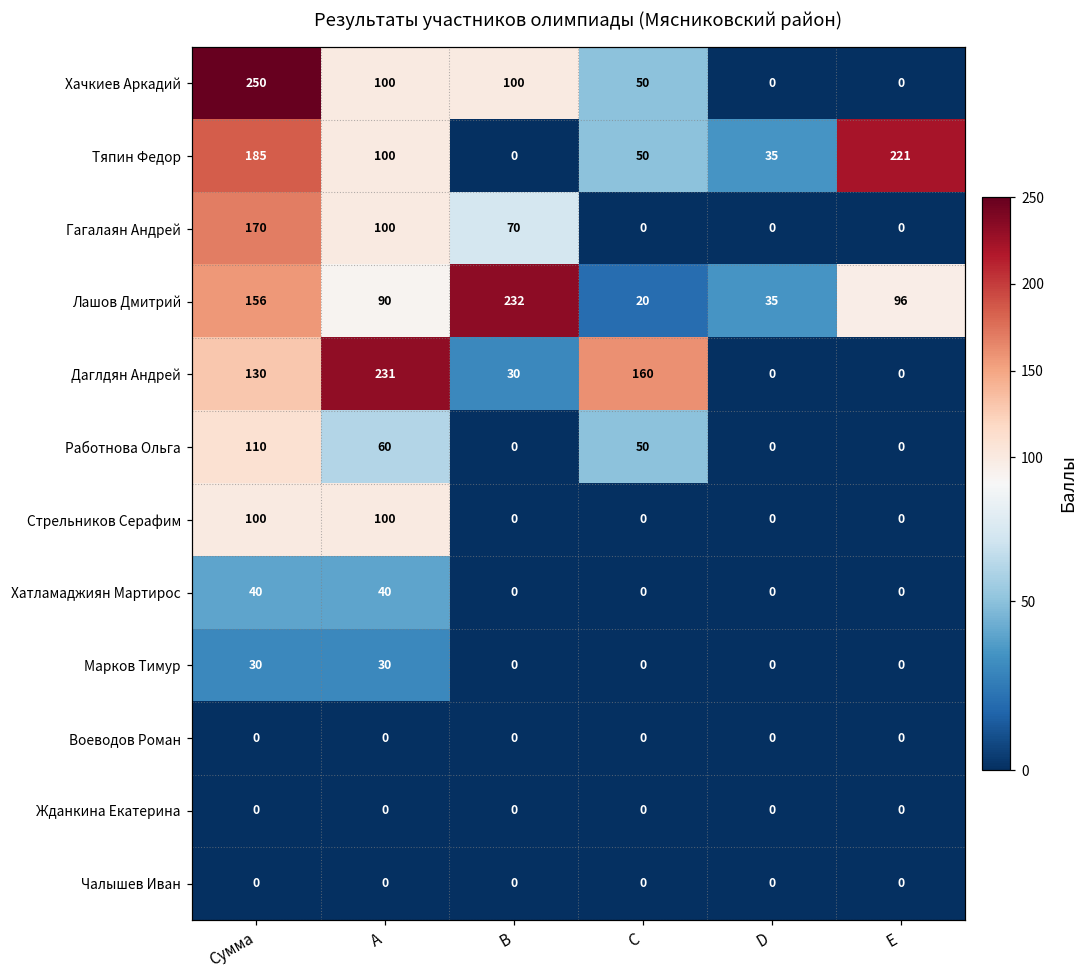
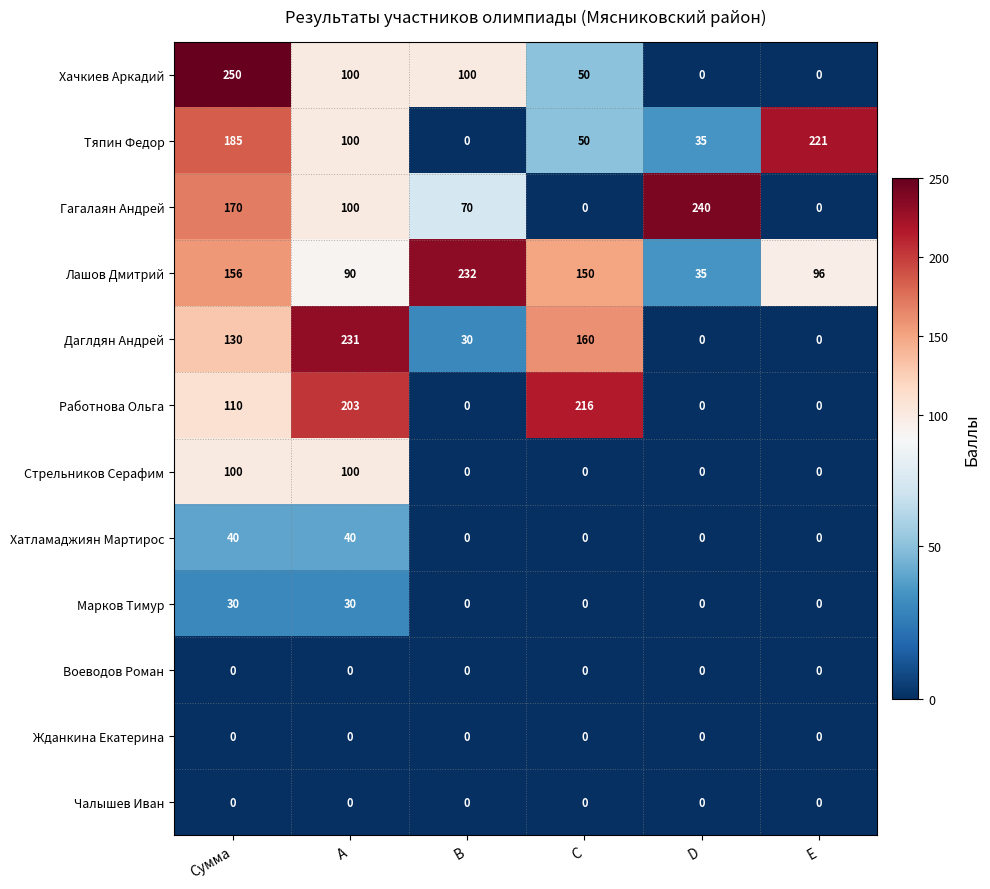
Гагалаян Андрей, D: 0 -> 240
Лашов Дмитрий, C: 20 -> 150
Работнова Ольга, A: 60 -> 203
Работнова Ольга, C: 50 -> 216
